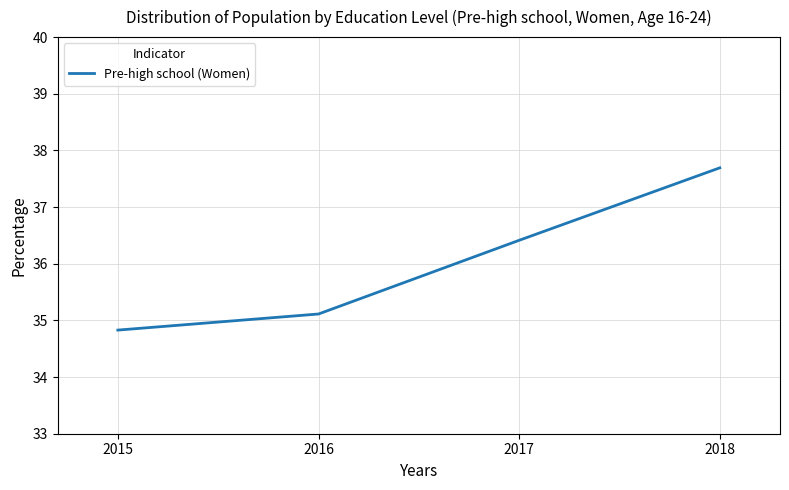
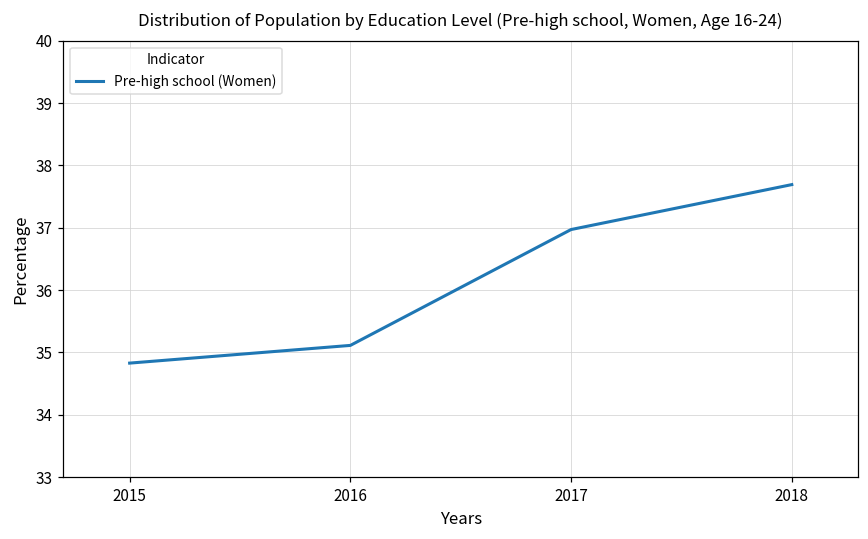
2017: 36.4 -> 37.0
